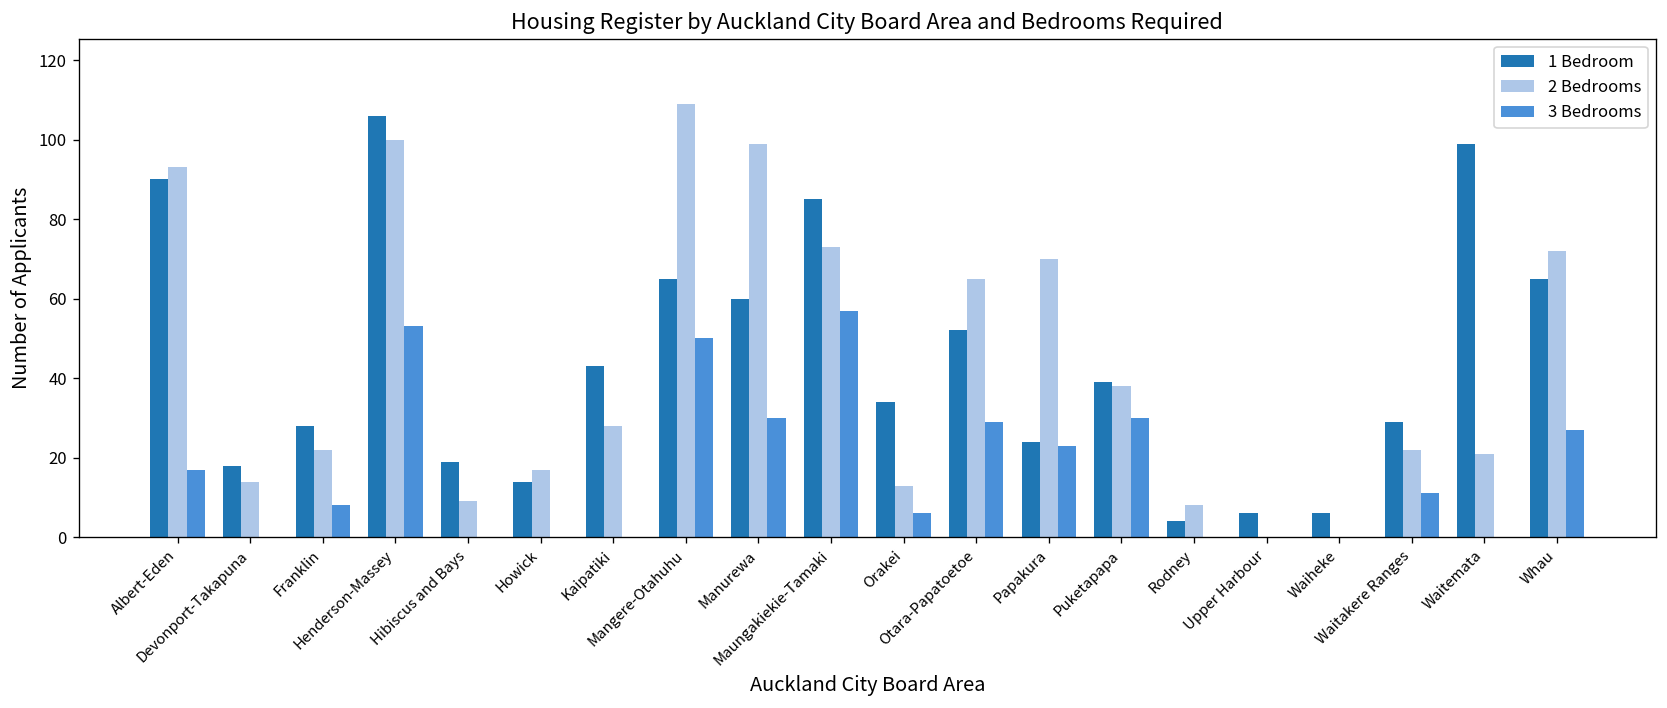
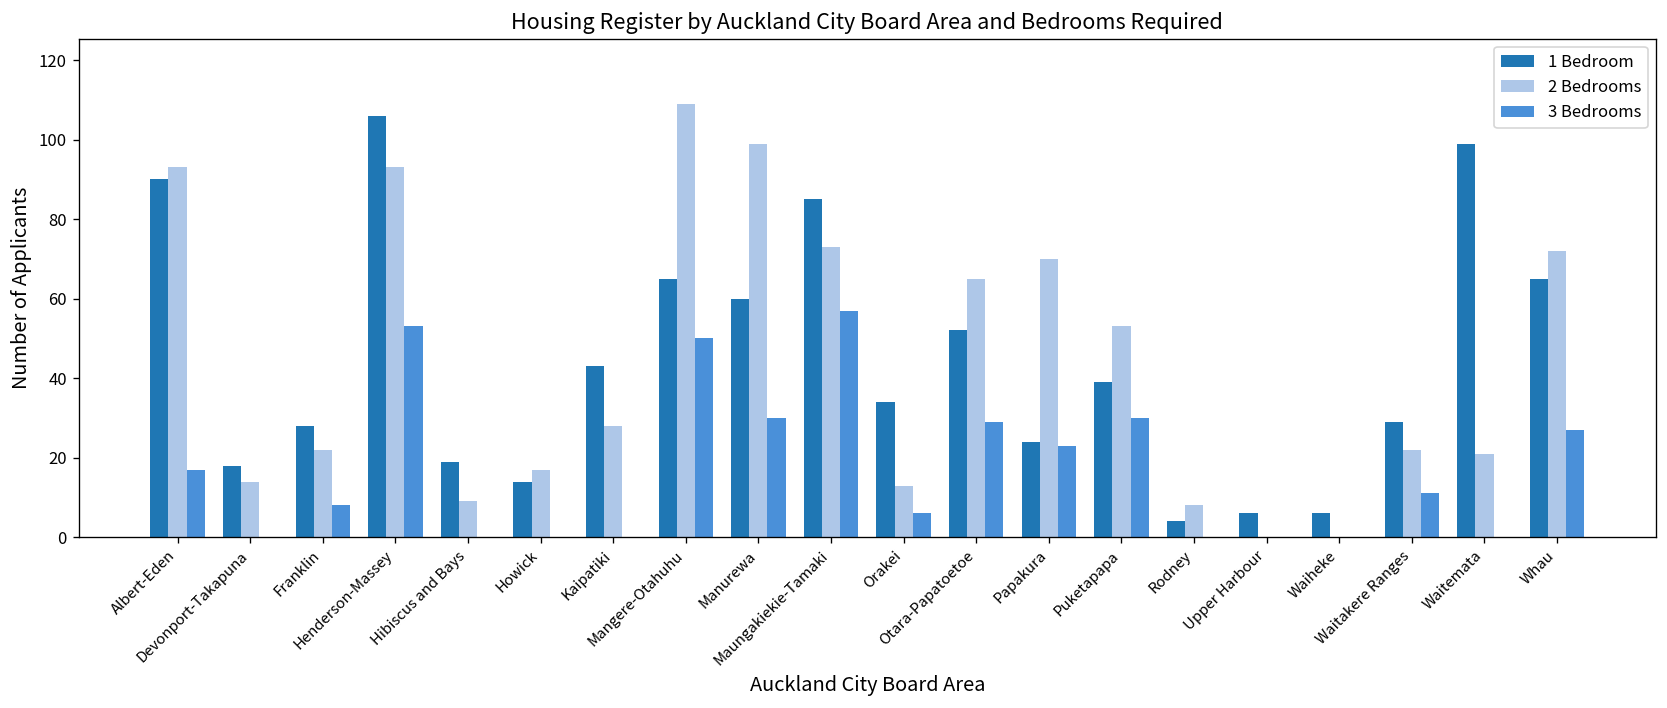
2 Bedrooms, Henderson-Massey: 100 -> 93
2 Bedrooms, Puketapapa: 38 -> 53
